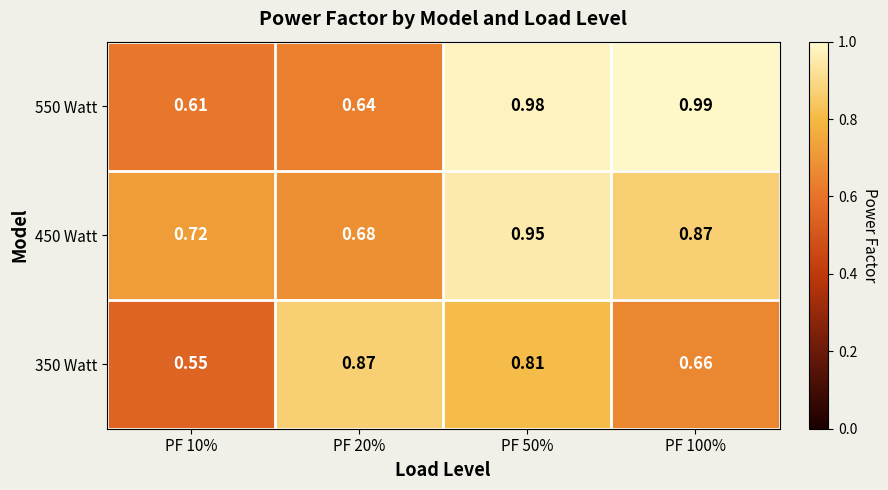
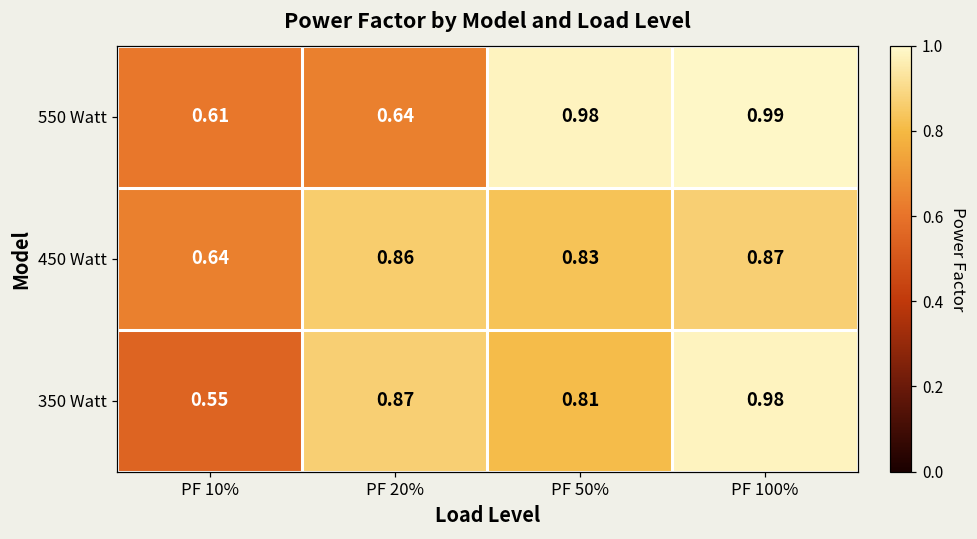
450 Watt, PF 10%: 0.72 -> 0.64
450 Watt, PF 20%: 0.68 -> 0.86
450 Watt, PF 50%: 0.95 -> 0.83
350 Watt, PF 100%: 0.66 -> 0.98
